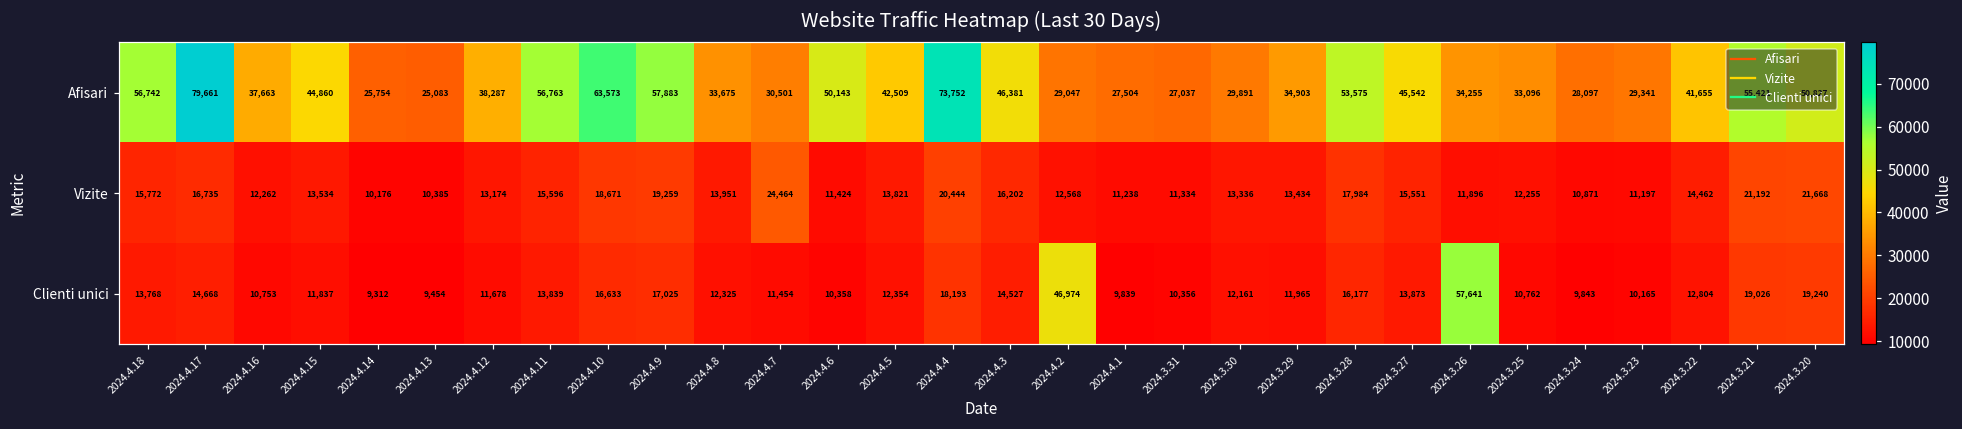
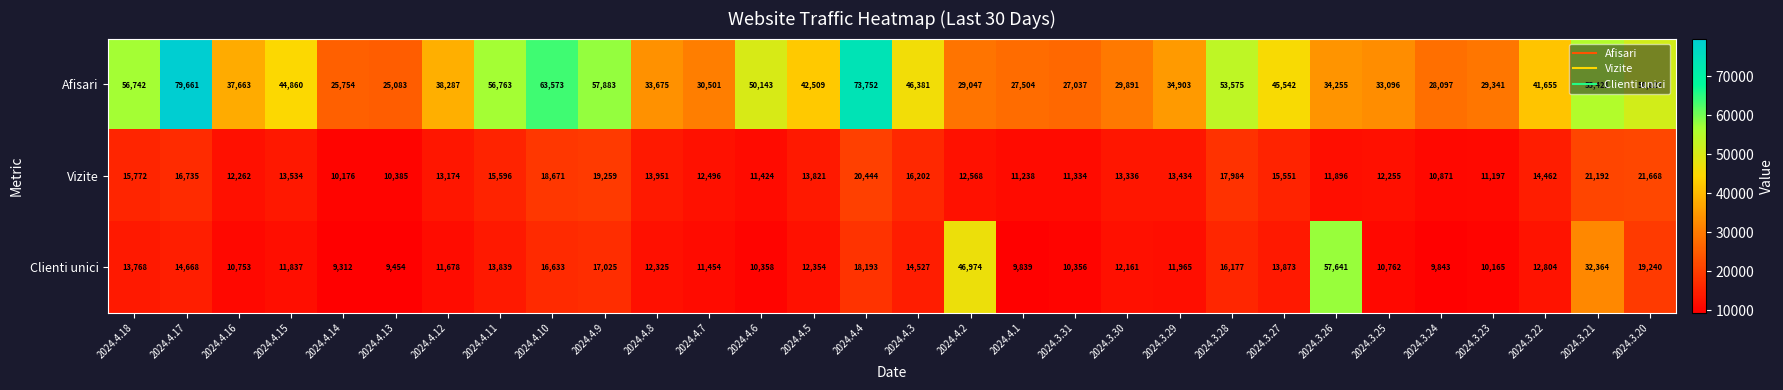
Vizite, 2024.4.7: 24,464 -> 12,496
Clienti unici, 2024.3.21: 19,026 -> 32,364
